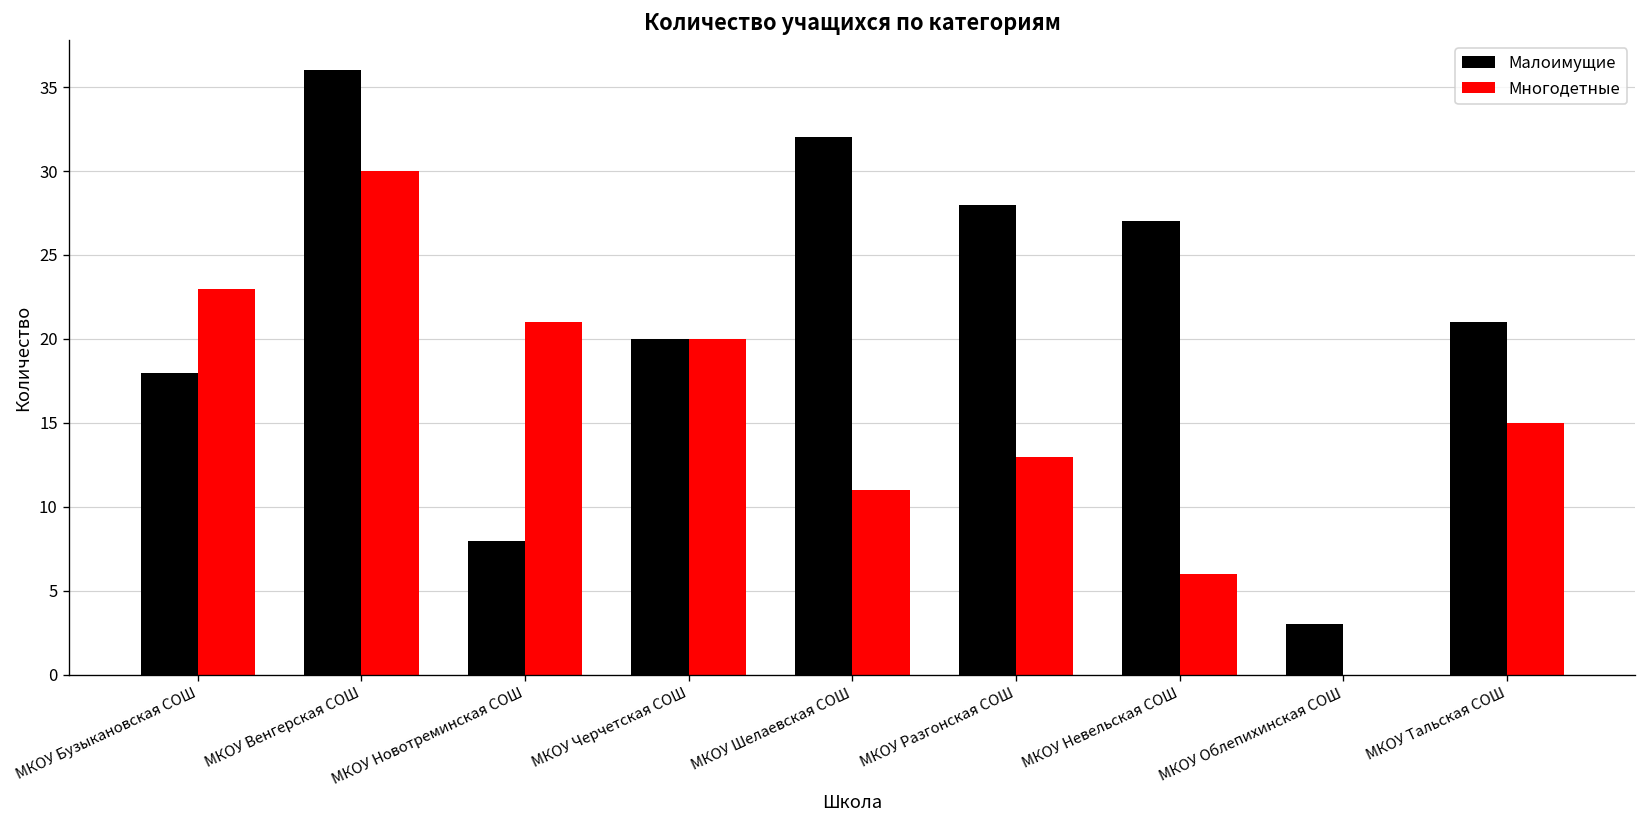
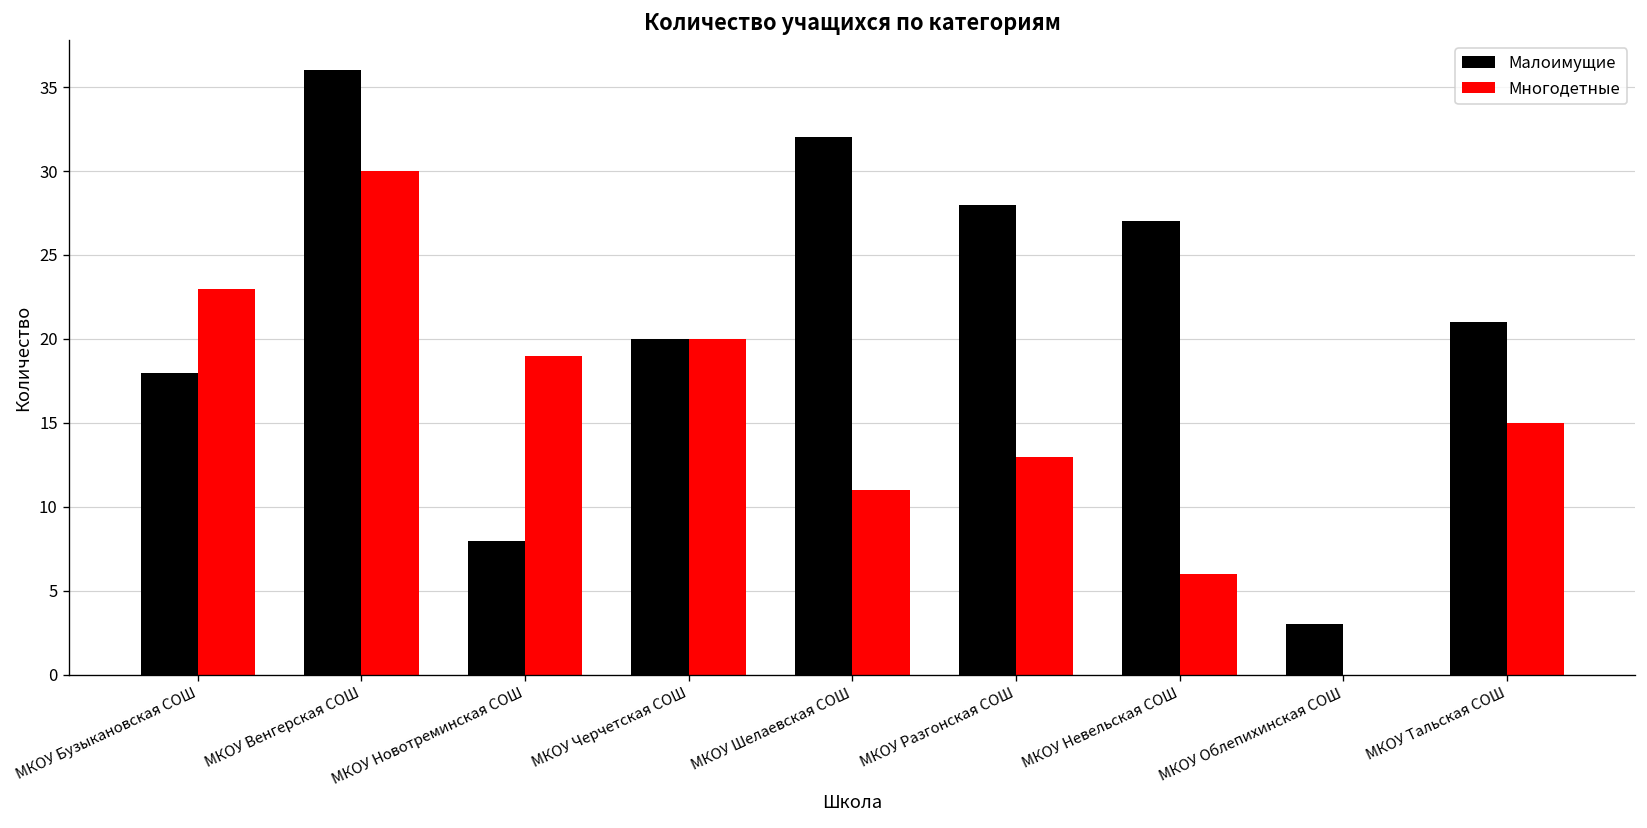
Многодетные, МКОУ Новотреминская СОШ: 21 -> 19
